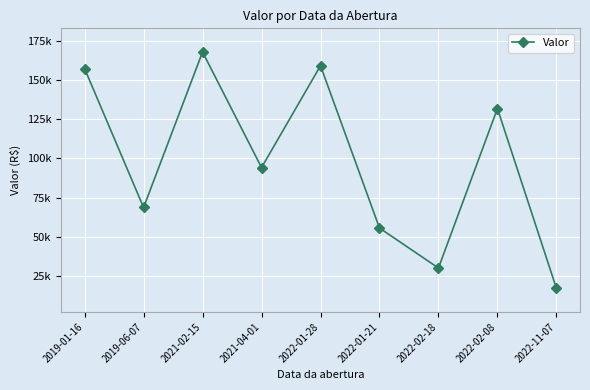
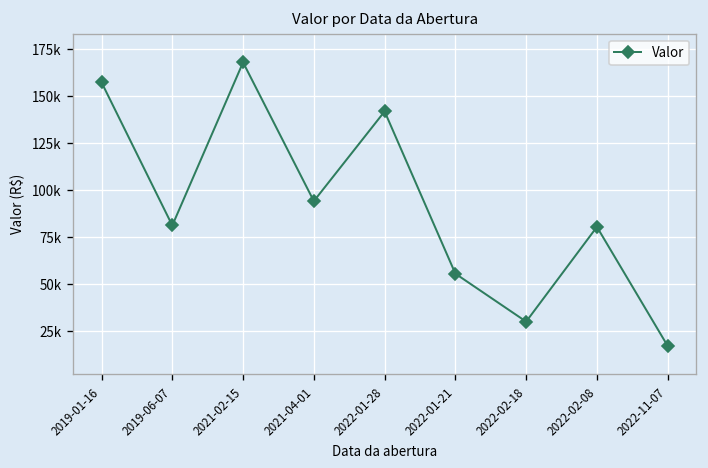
2019-06-07: 69000 -> 81000
2022-01-28: 159000 -> 142000
2022-02-08: 132000 -> 80000
